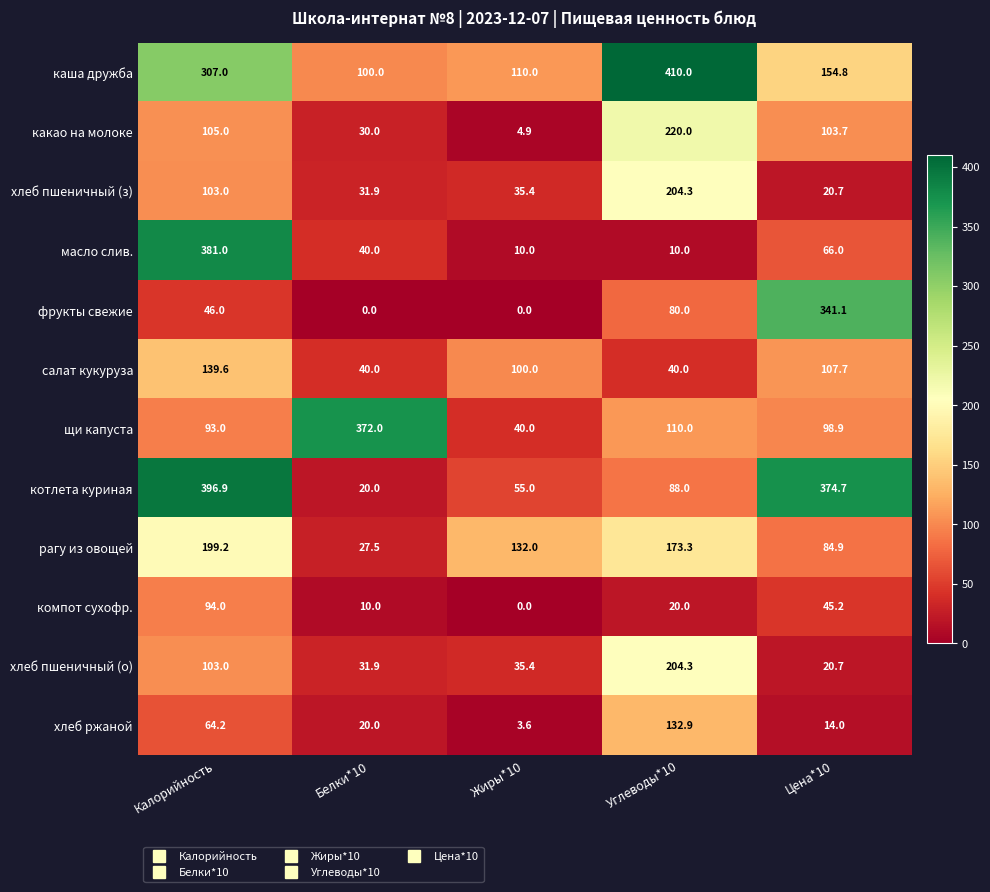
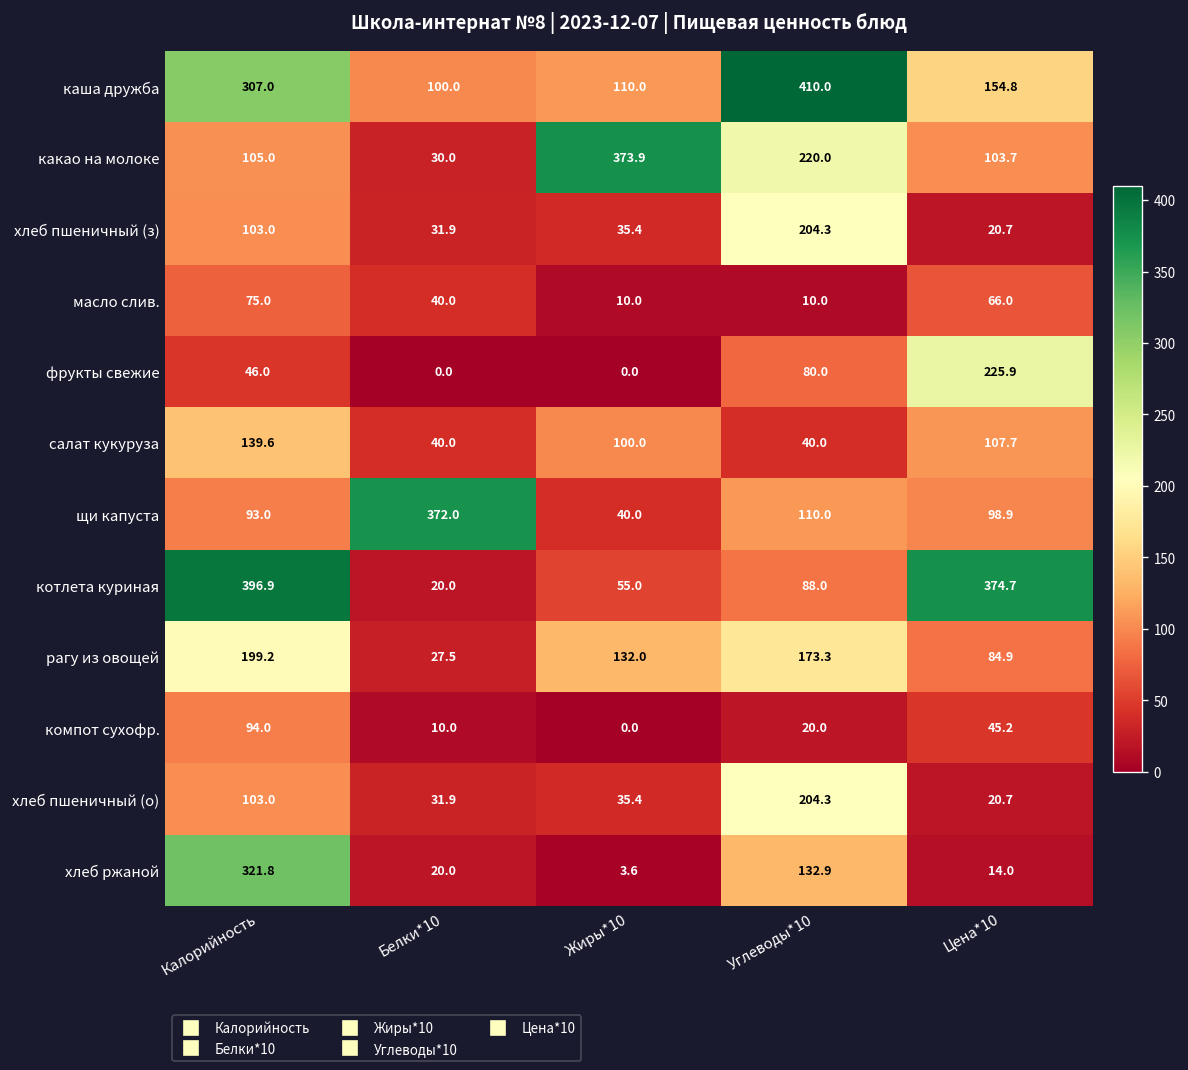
какао на молоке, Жиры*10: 4.9 -> 373.9
масло слив., Калорийность: 381.0 -> 75.0
фрукты свежие, Цена*10: 341.1 -> 225.9
хлеб ржаной, Калорийность: 64.2 -> 321.8
